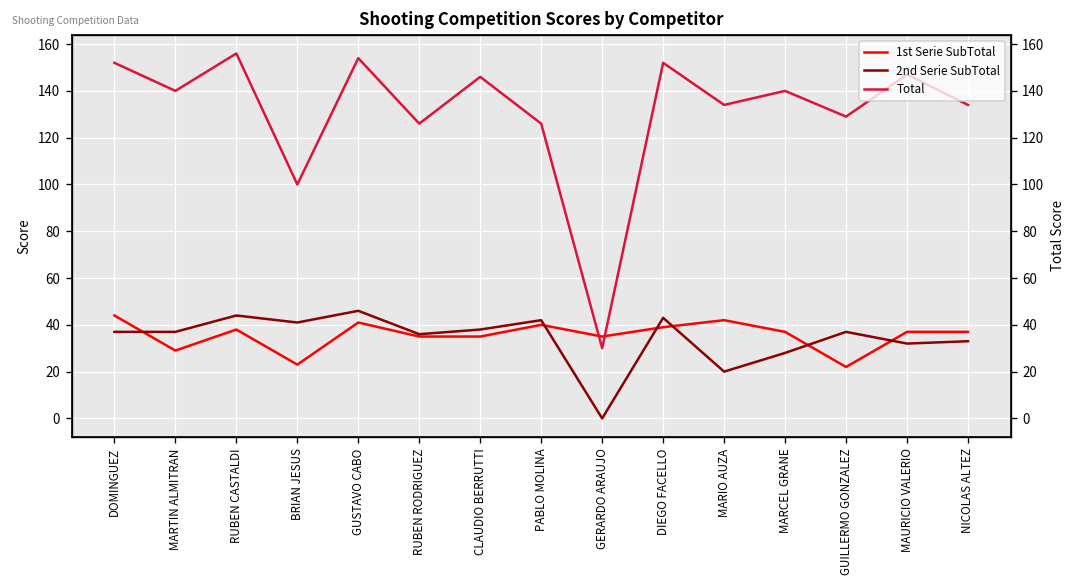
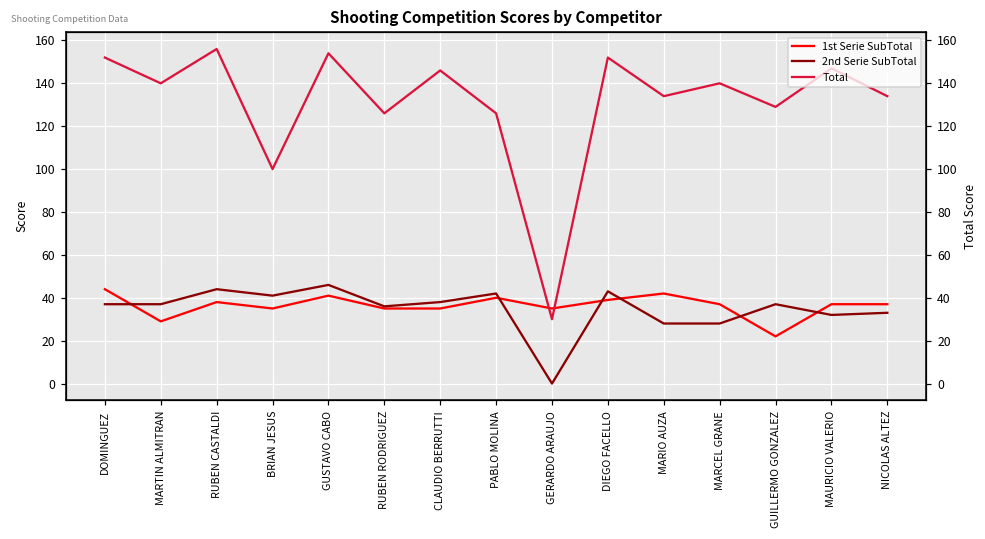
1st Serie SubTotal, BRIAN JESUS: 23 -> 35
2nd Serie SubTotal, MARIO AUZA: 20 -> 28
